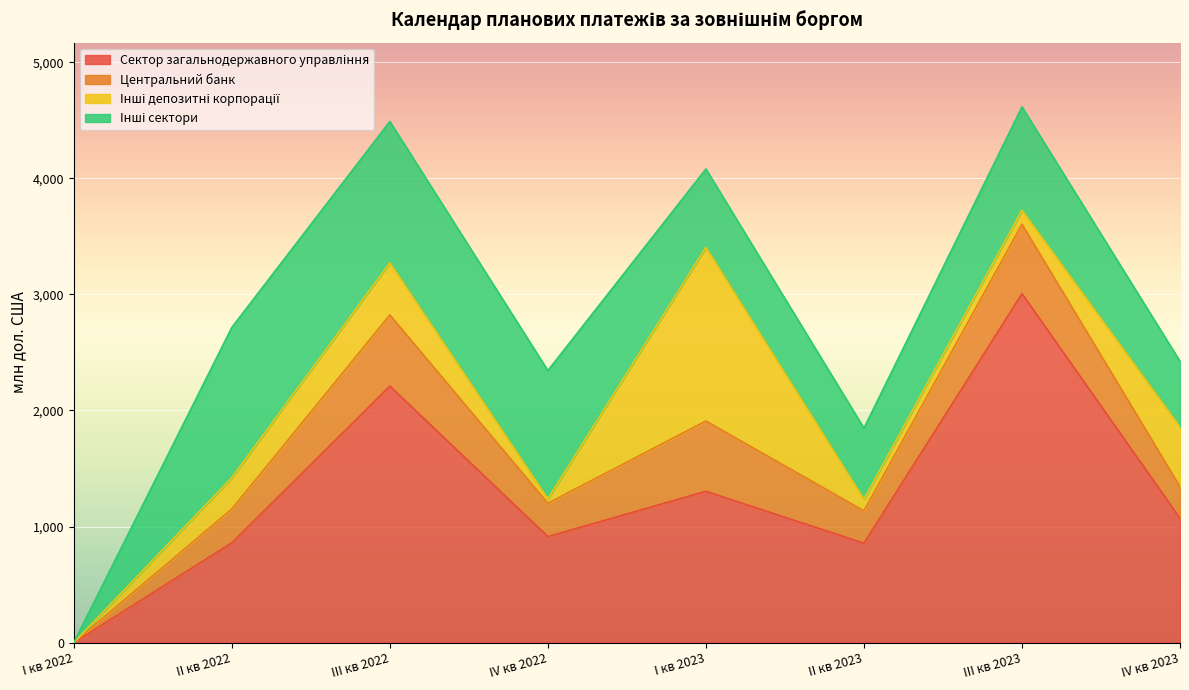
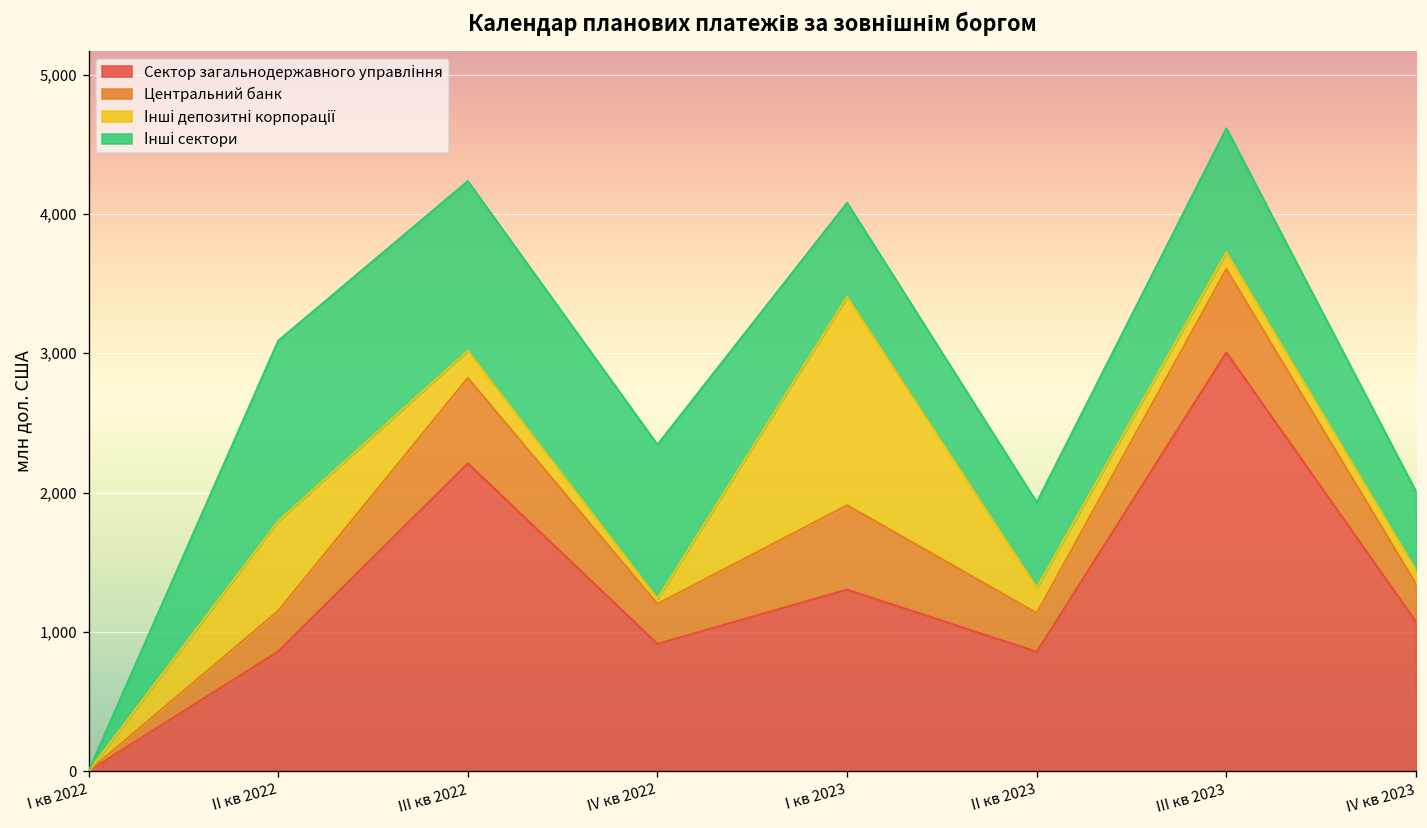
Інші депозитні корпорації, II кв 2022: 270 -> 640
Інші депозитні корпорації, III кв 2022: 450 -> 200
Інші депозитні корпорації, II кв 2023: 100 -> 180
Інші депозитні корпорації, IV кв 2023: 510 -> 100
